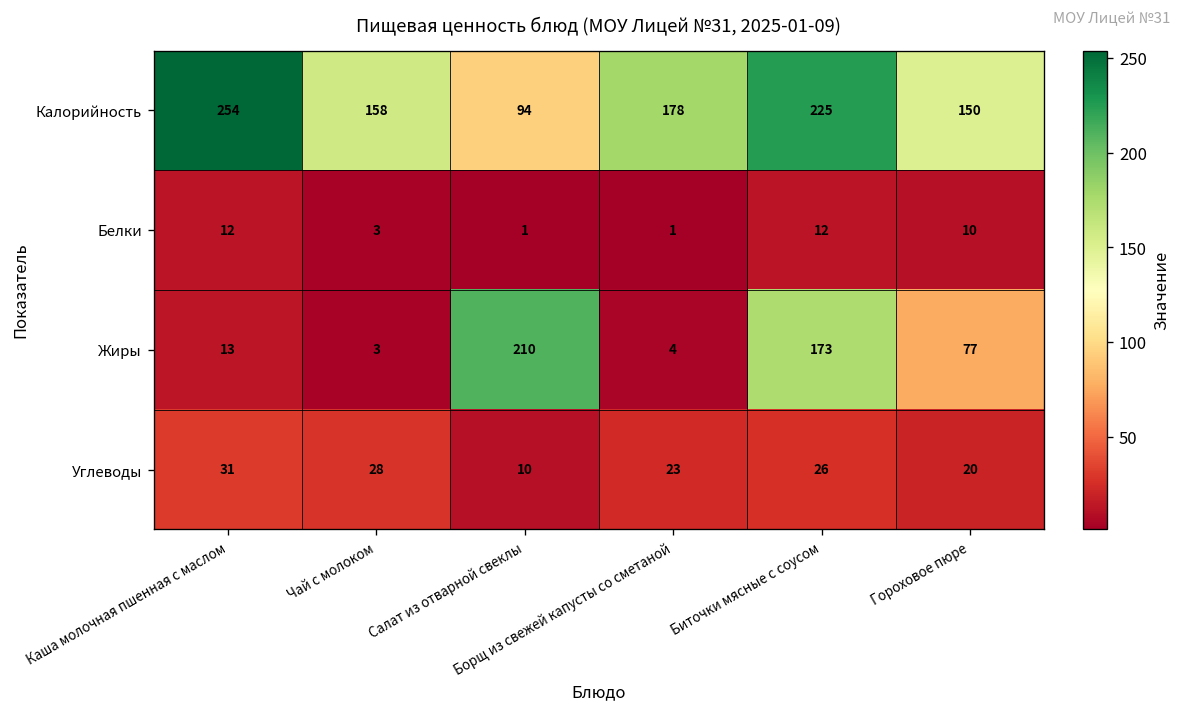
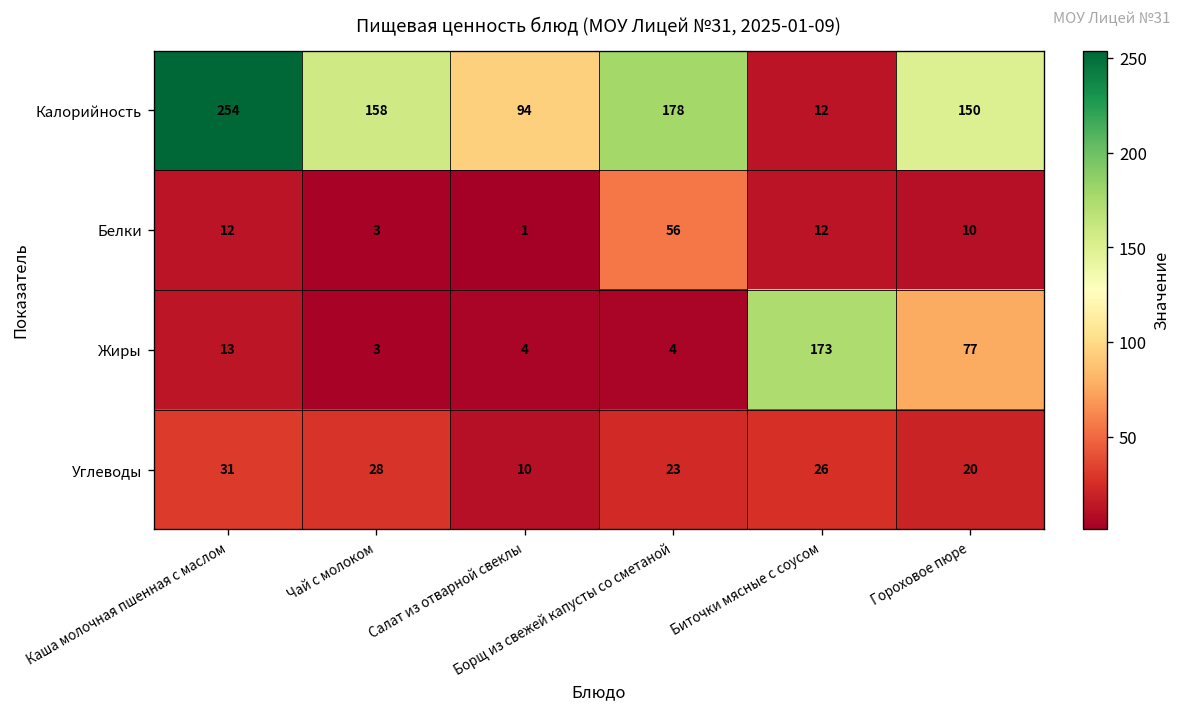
Калорийность, Биточки мясные с соусом: 225 -> 12
Белки, Борщ из свежей капусты со сметаной: 1 -> 56
Жиры, Салат из отварной свеклы: 210 -> 4
